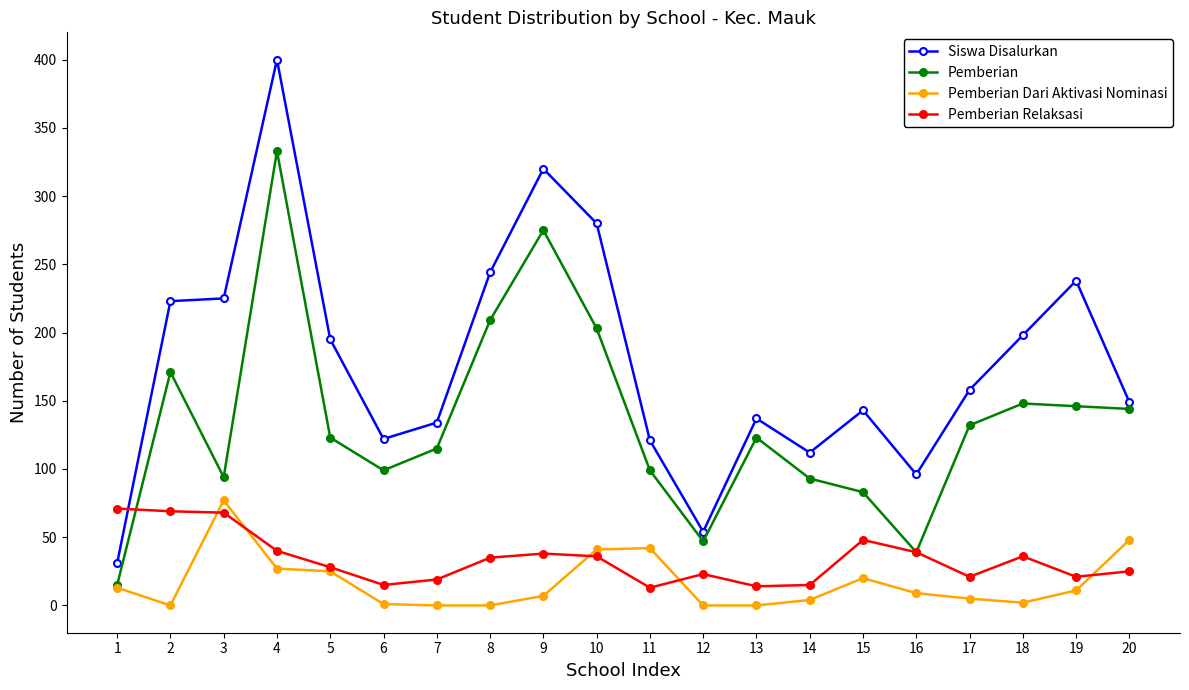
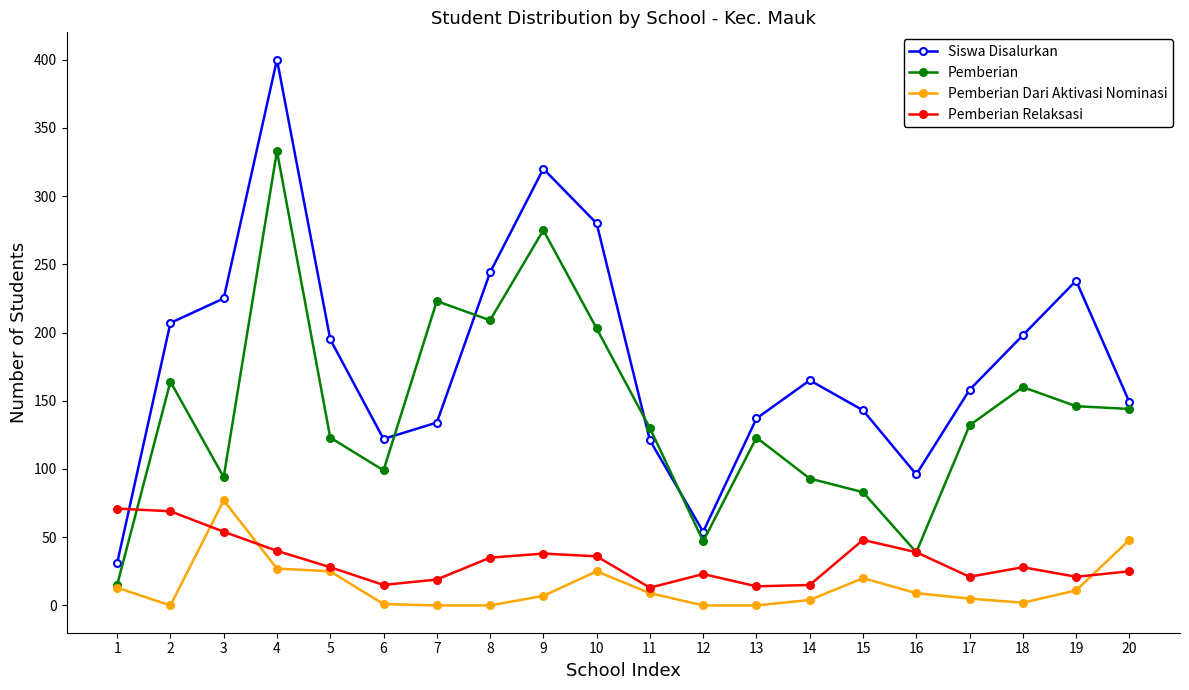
Siswa Disalurkan, 2: 223 -> 207
Pemberian, 2: 171 -> 164
Pemberian Relaksasi, 3: 68 -> 54
Pemberian, 7: 115 -> 223
Pemberian Dari Aktivasi Nominasi, 10: 41 -> 25
Pemberian, 11: 99 -> 130
Pemberian Dari Aktivasi Nominasi, 11: 42 -> 9
Siswa Disalurkan, 14: 112 -> 165
Pemberian, 18: 148 -> 160
Pemberian Relaksasi, 18: 36 -> 28
